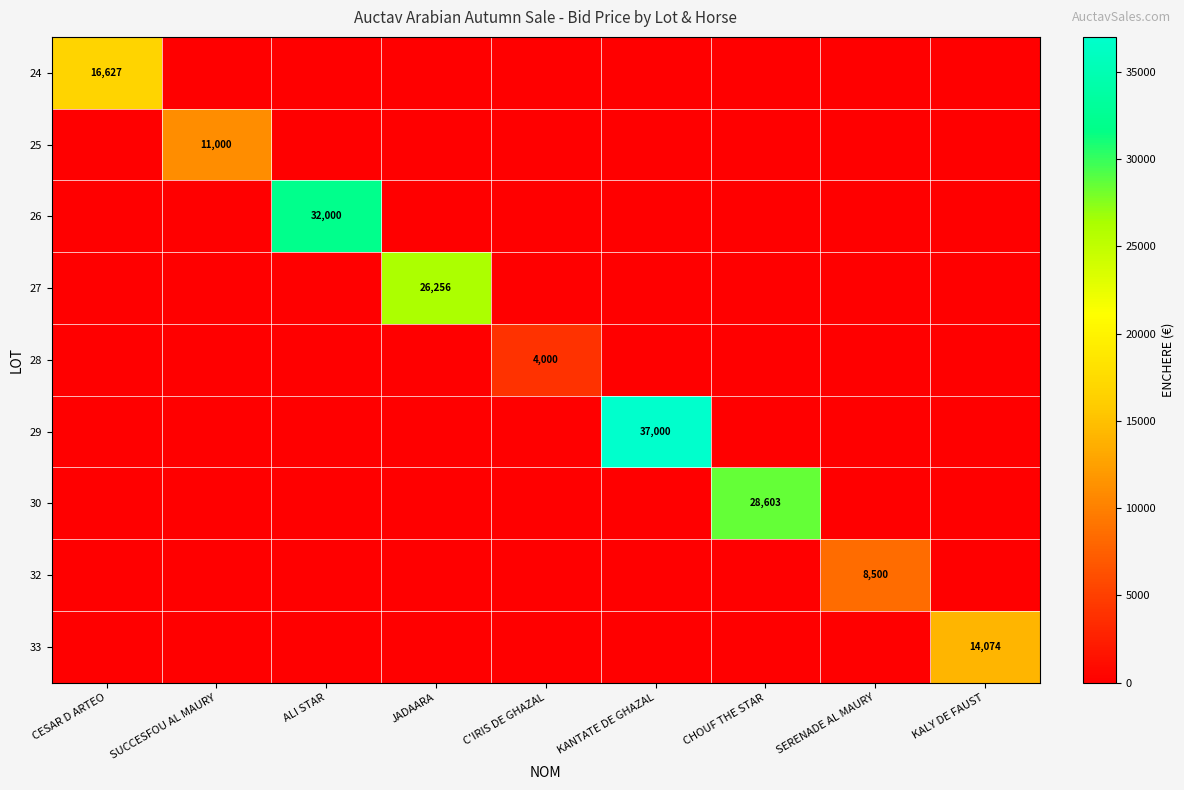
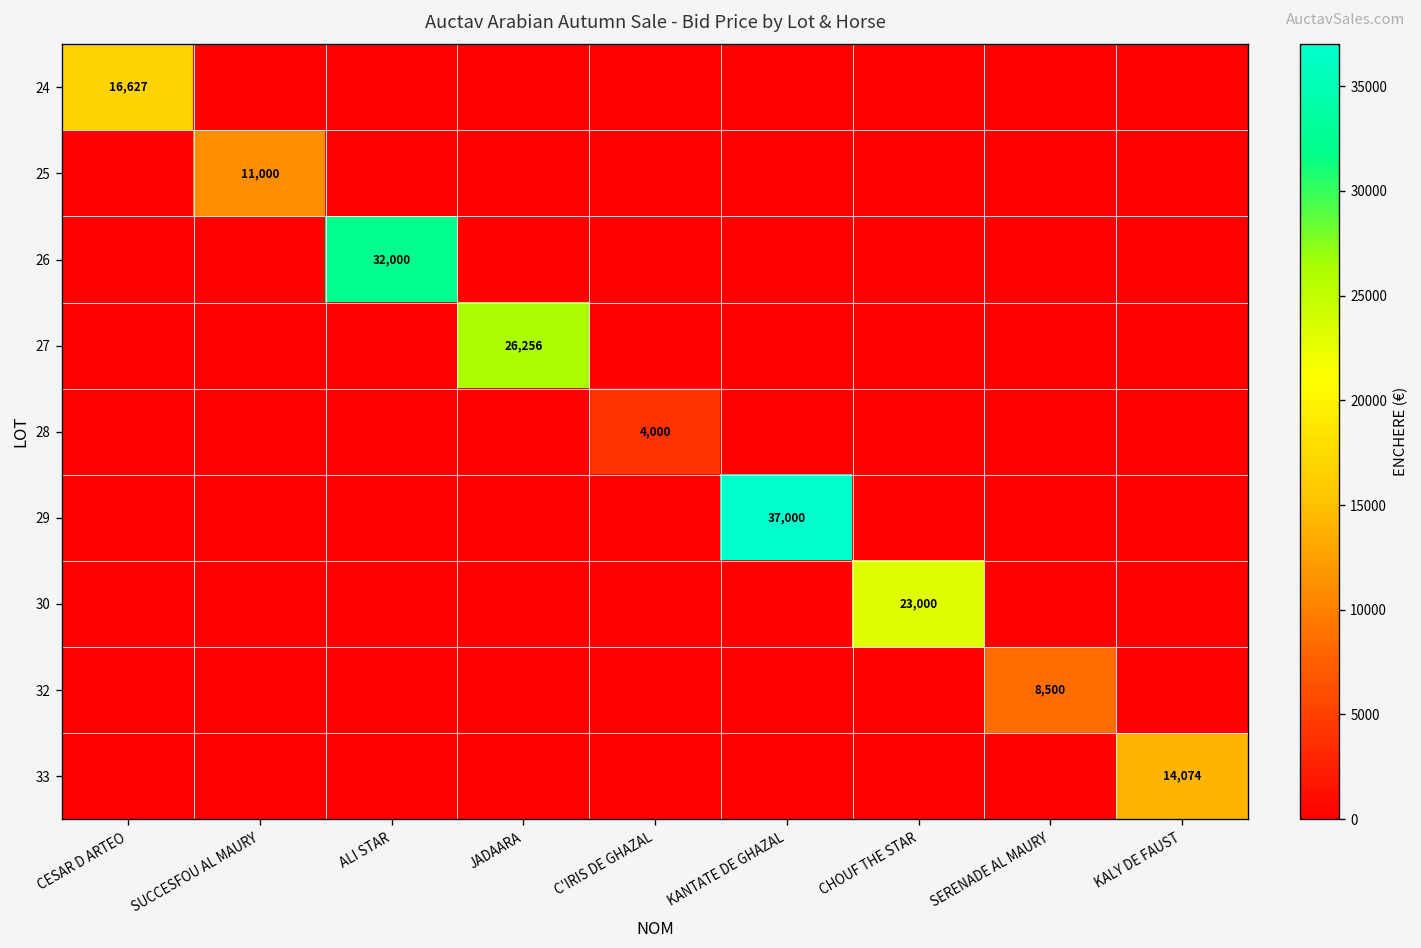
30, CHOUF THE STAR: 28,603 -> 23,000
